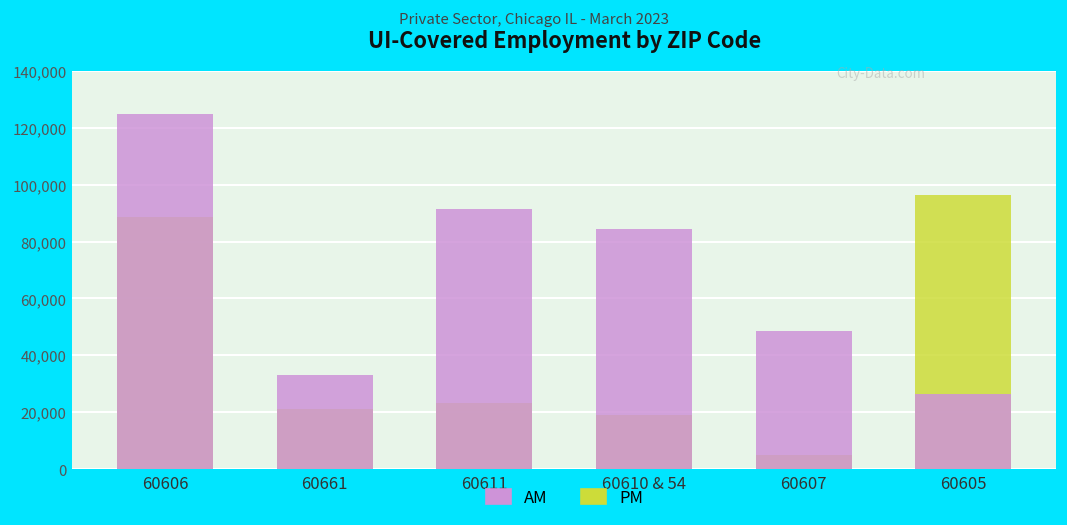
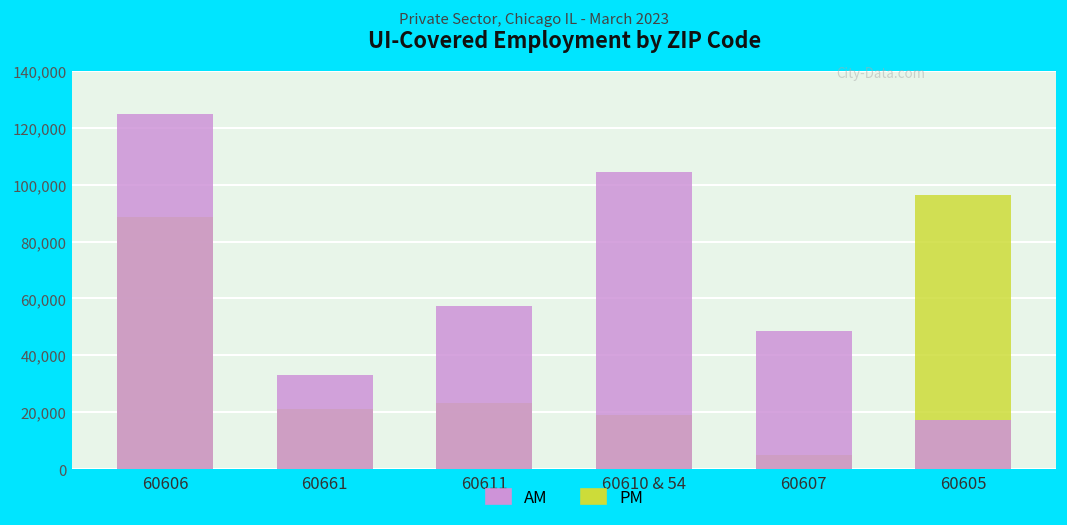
AM, 60611: 91,000 -> 57,000
AM, 60610 & 54: 84,000 -> 104,000
AM, 60605: 27,000 -> 17,000
